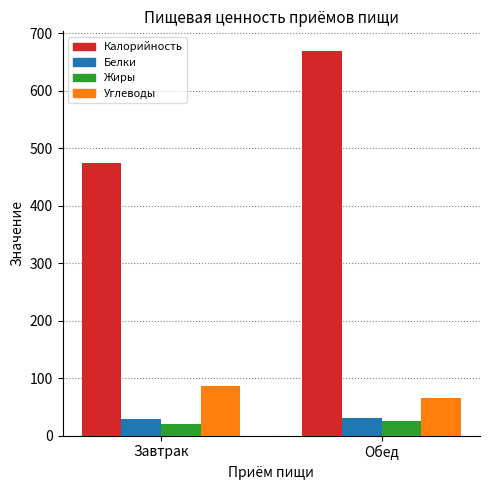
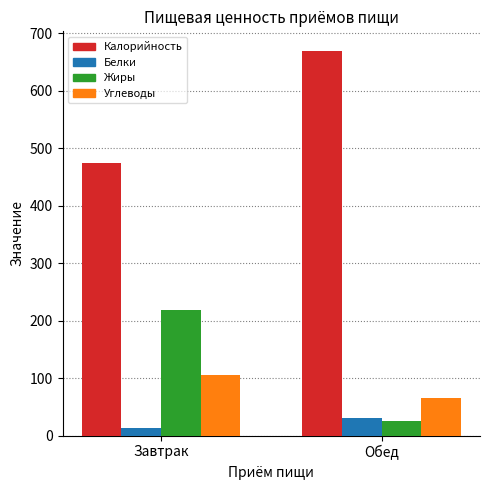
Белки, Завтрак: 30 -> 10
Жиры, Завтрак: 20 -> 220
Углеводы, Завтрак: 90 -> 110
